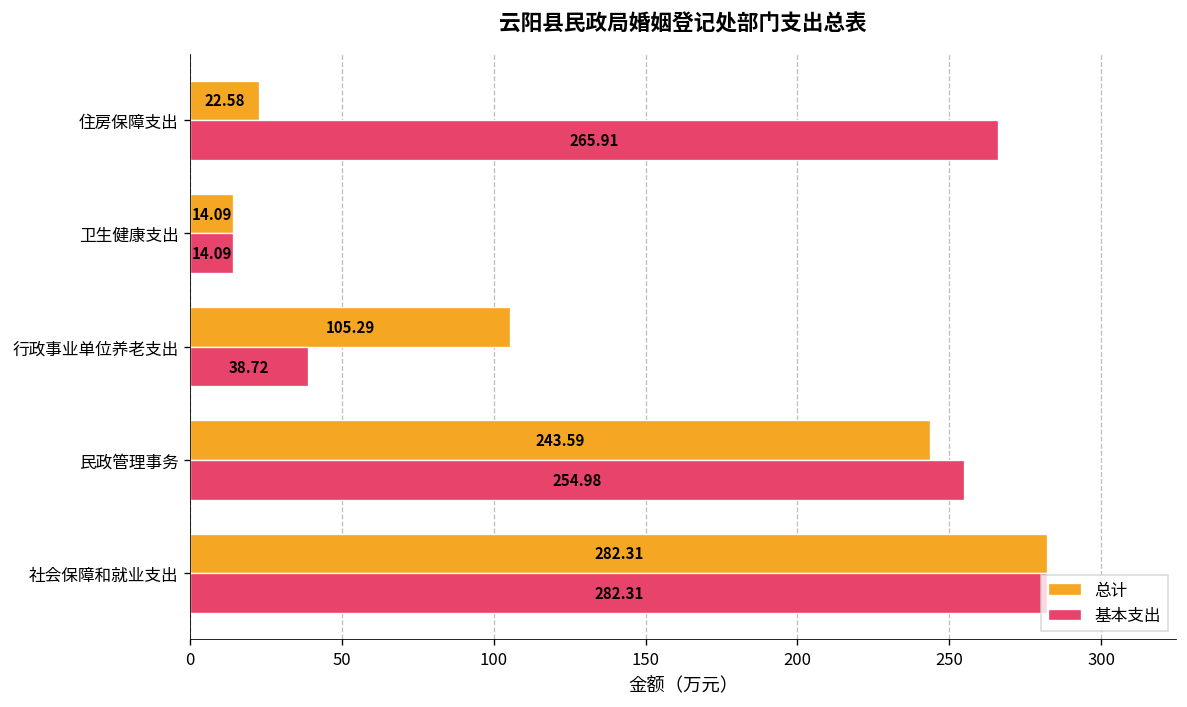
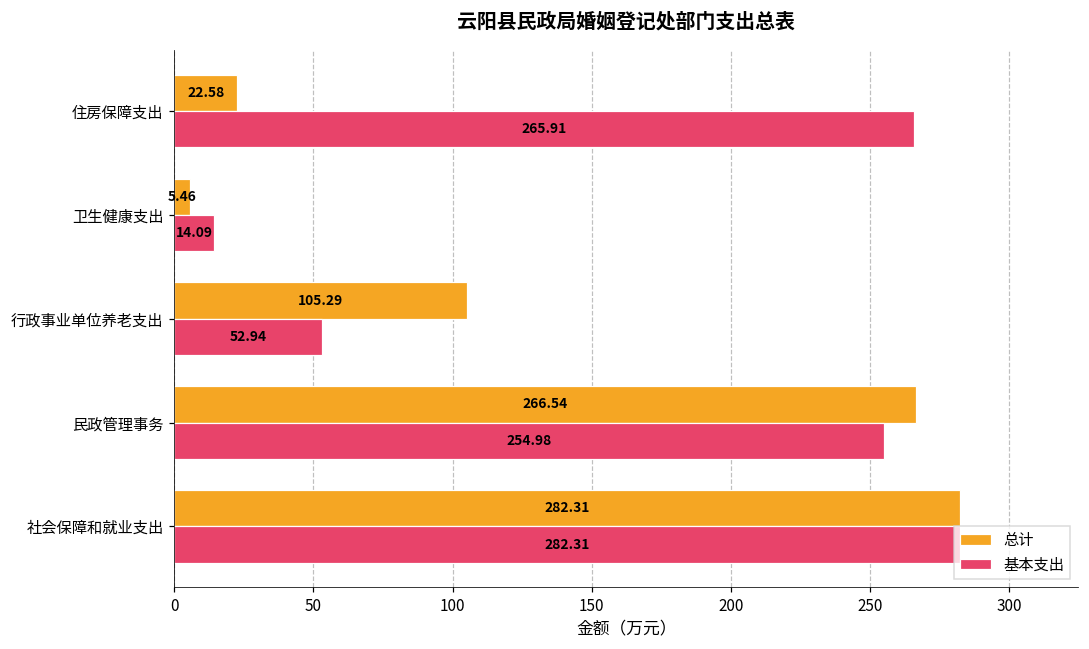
总计, 卫生健康支出: 14.09 -> 5.46
基本支出, 行政事业单位养老支出: 38.72 -> 52.94
总计, 民政管理事务: 243.59 -> 266.54
